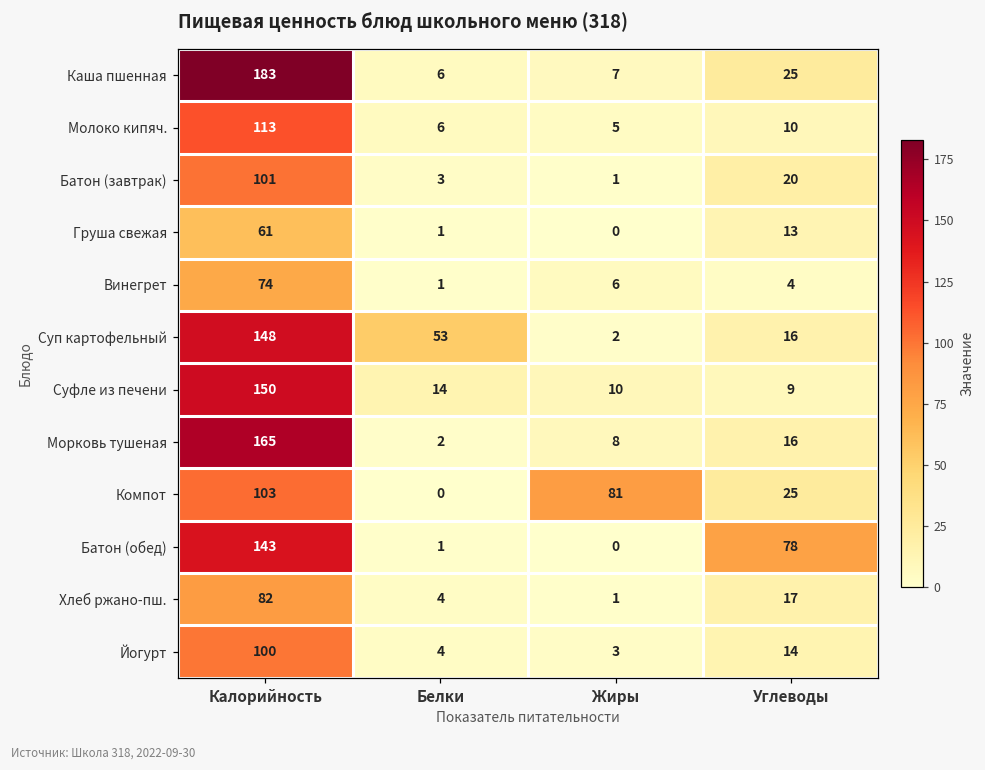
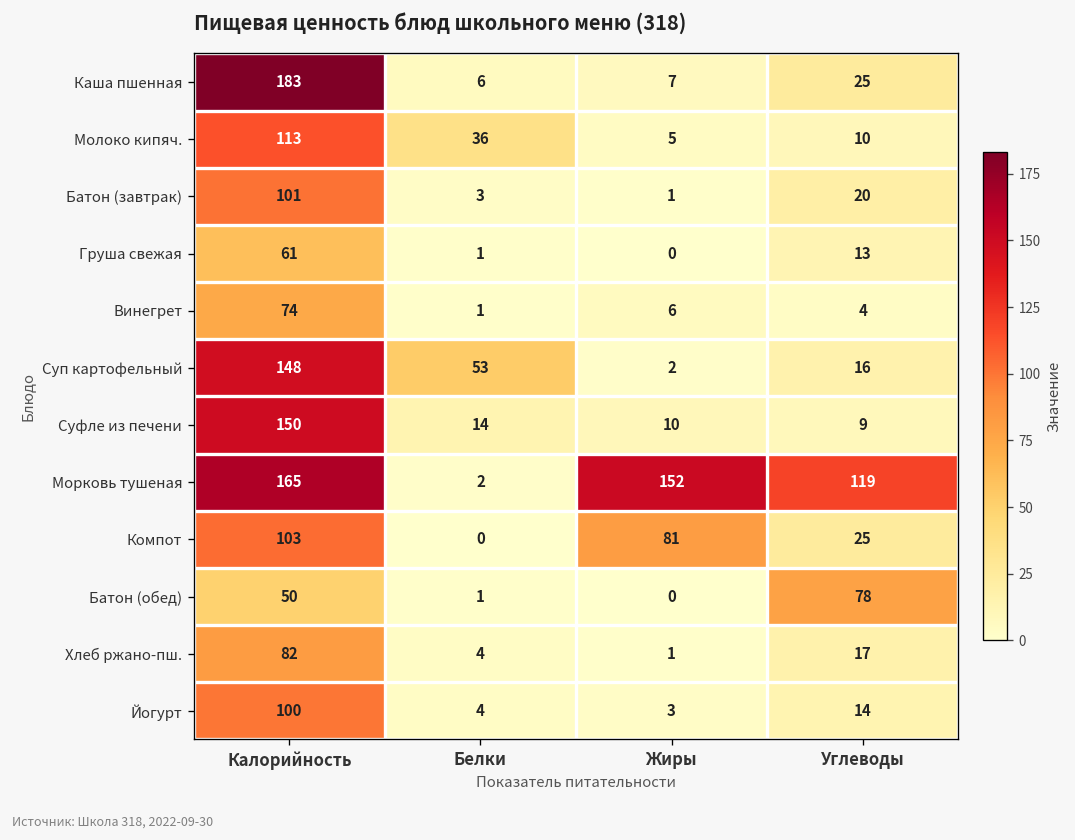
Молоко кипяч., Белки: 6 -> 36
Морковь тушеная, Жиры: 8 -> 152
Морковь тушеная, Углеводы: 16 -> 119
Батон (обед), Калорийность: 143 -> 50
